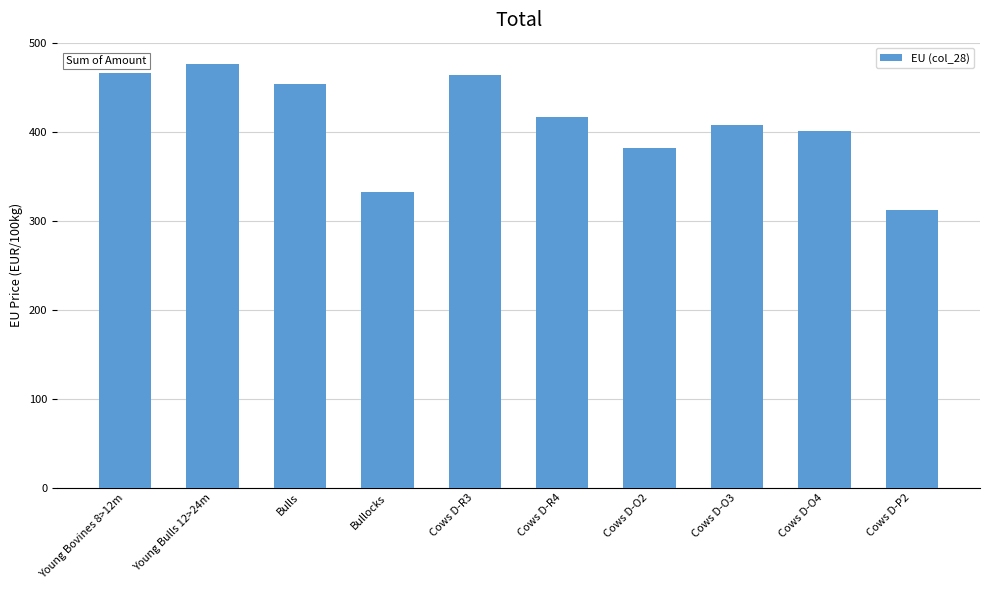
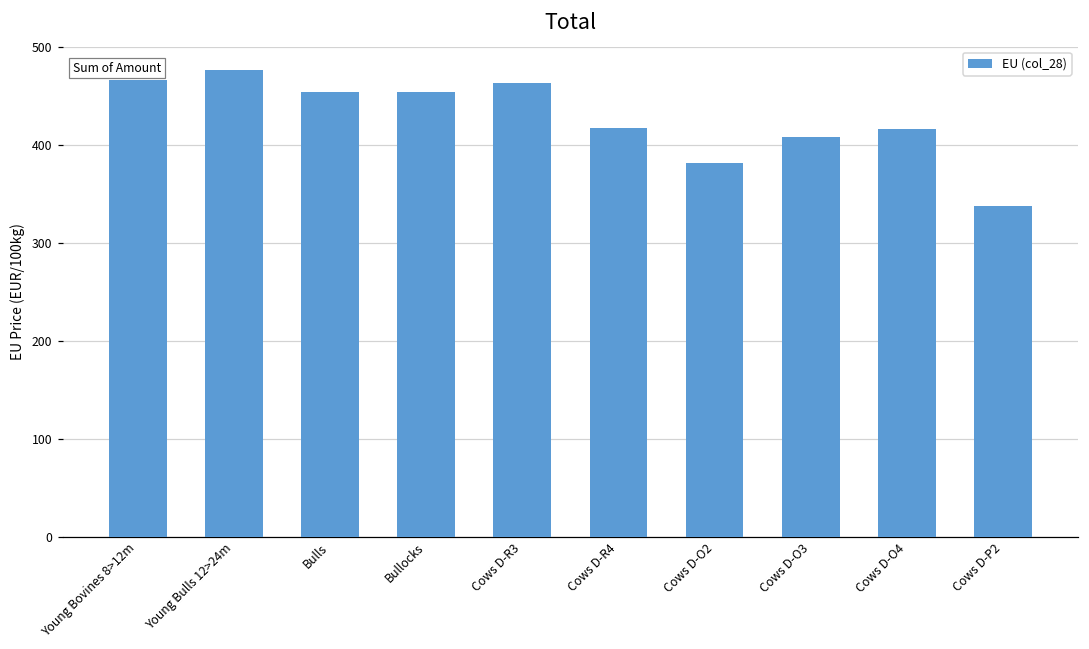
Bullocks: 330 -> 450
Cows D-O4: 400 -> 420
Cows D-P2: 310 -> 340
